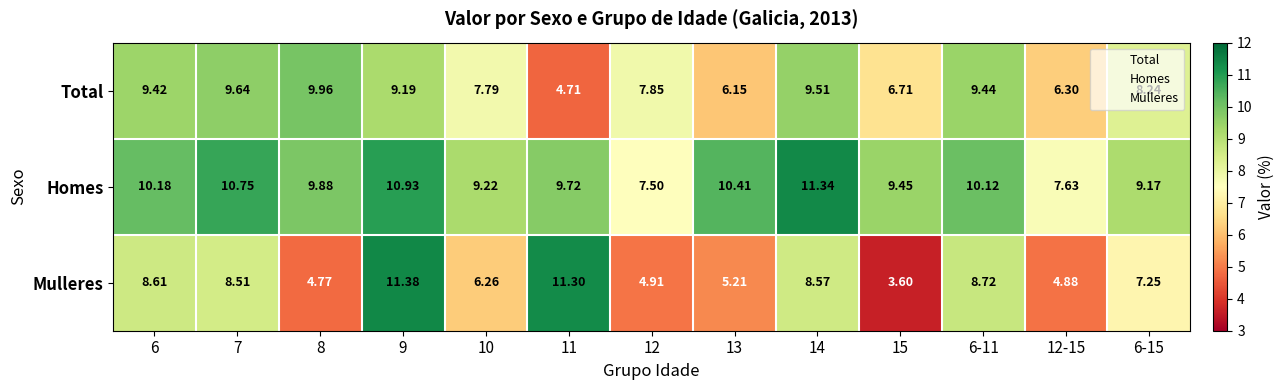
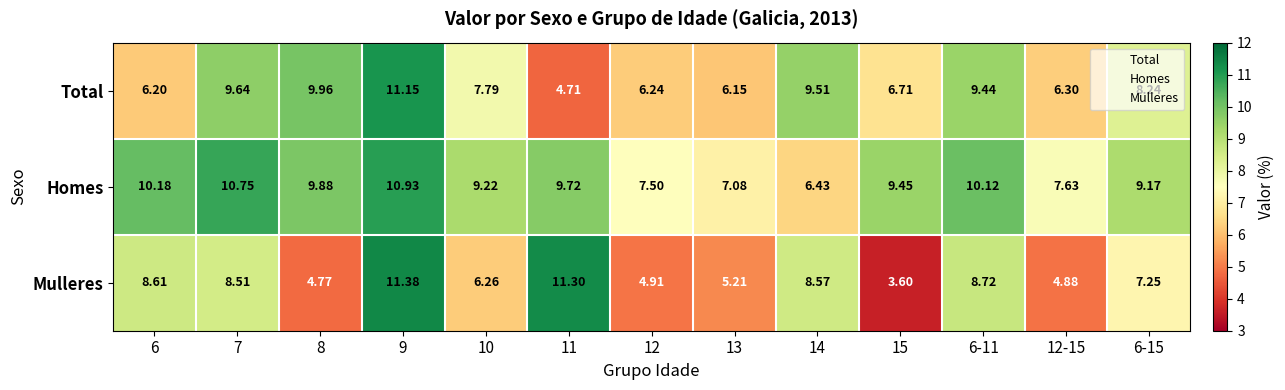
Total, 6: 9.42 -> 6.20
Total, 9: 9.19 -> 11.15
Total, 12: 7.85 -> 6.24
Homes, 13: 10.41 -> 7.08
Homes, 14: 11.34 -> 6.43
